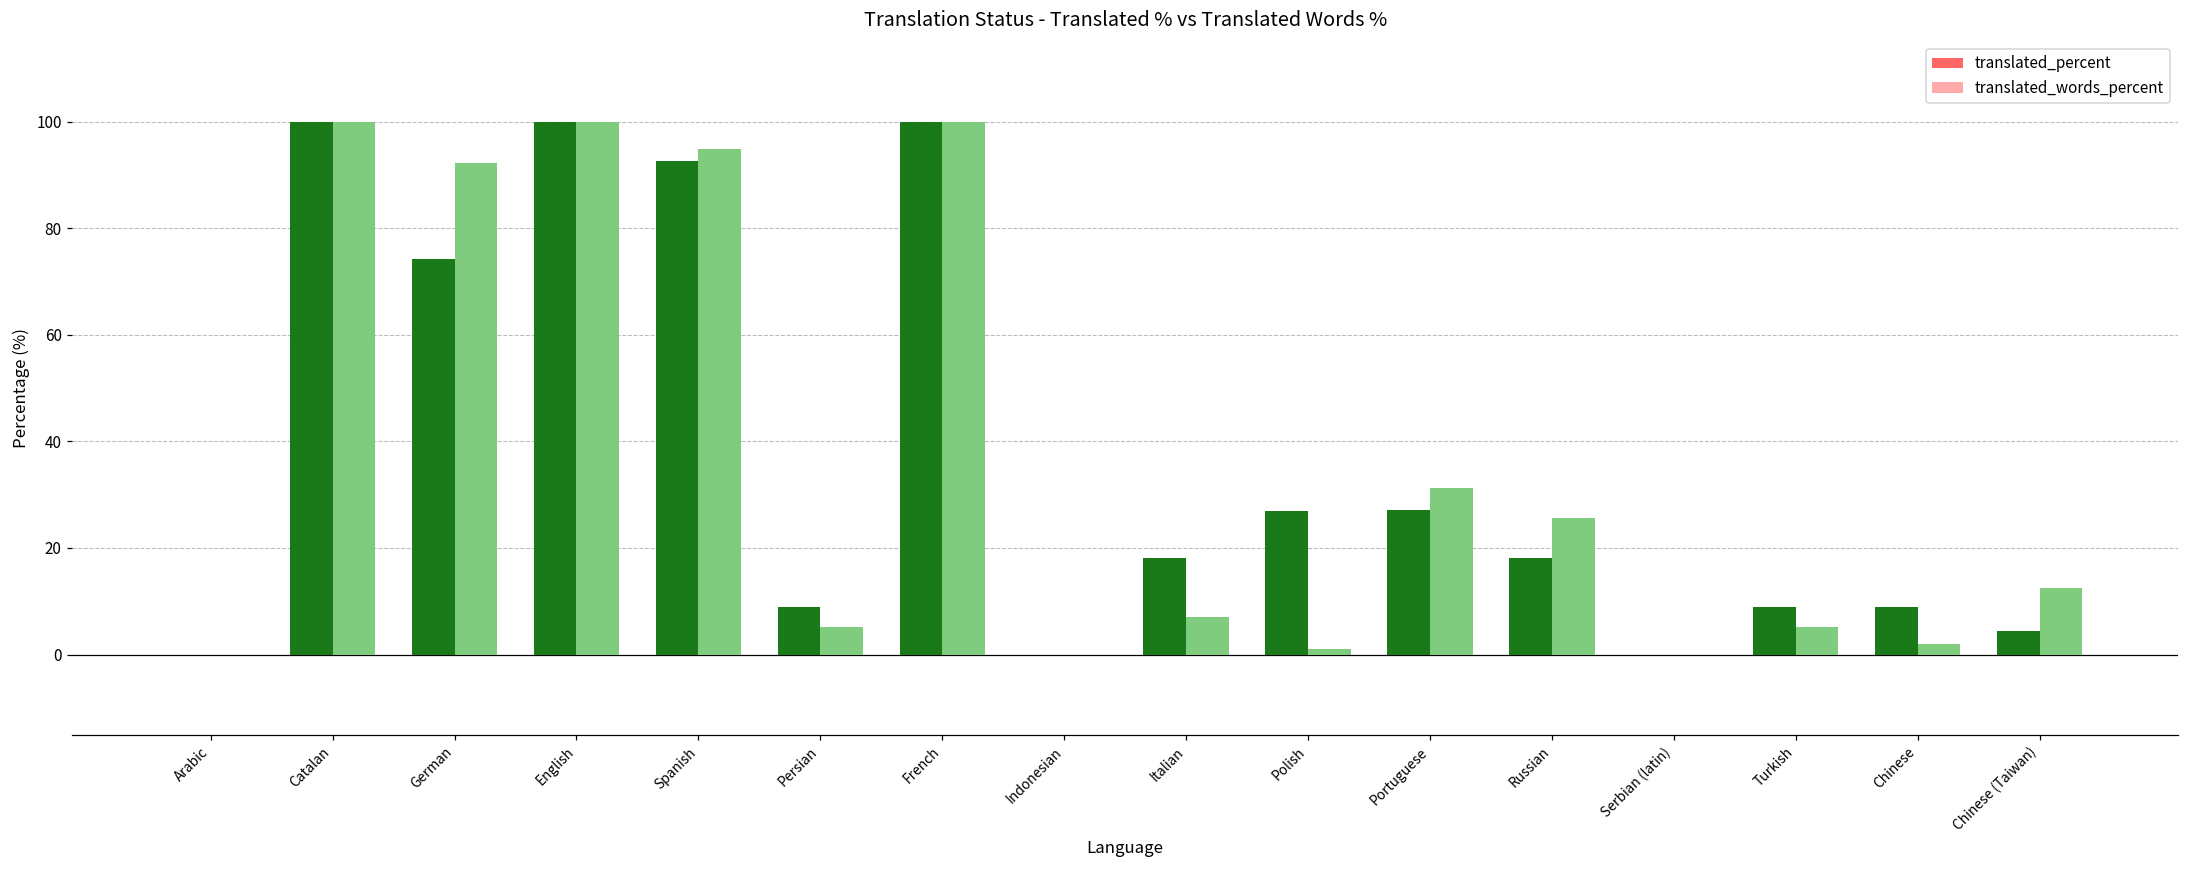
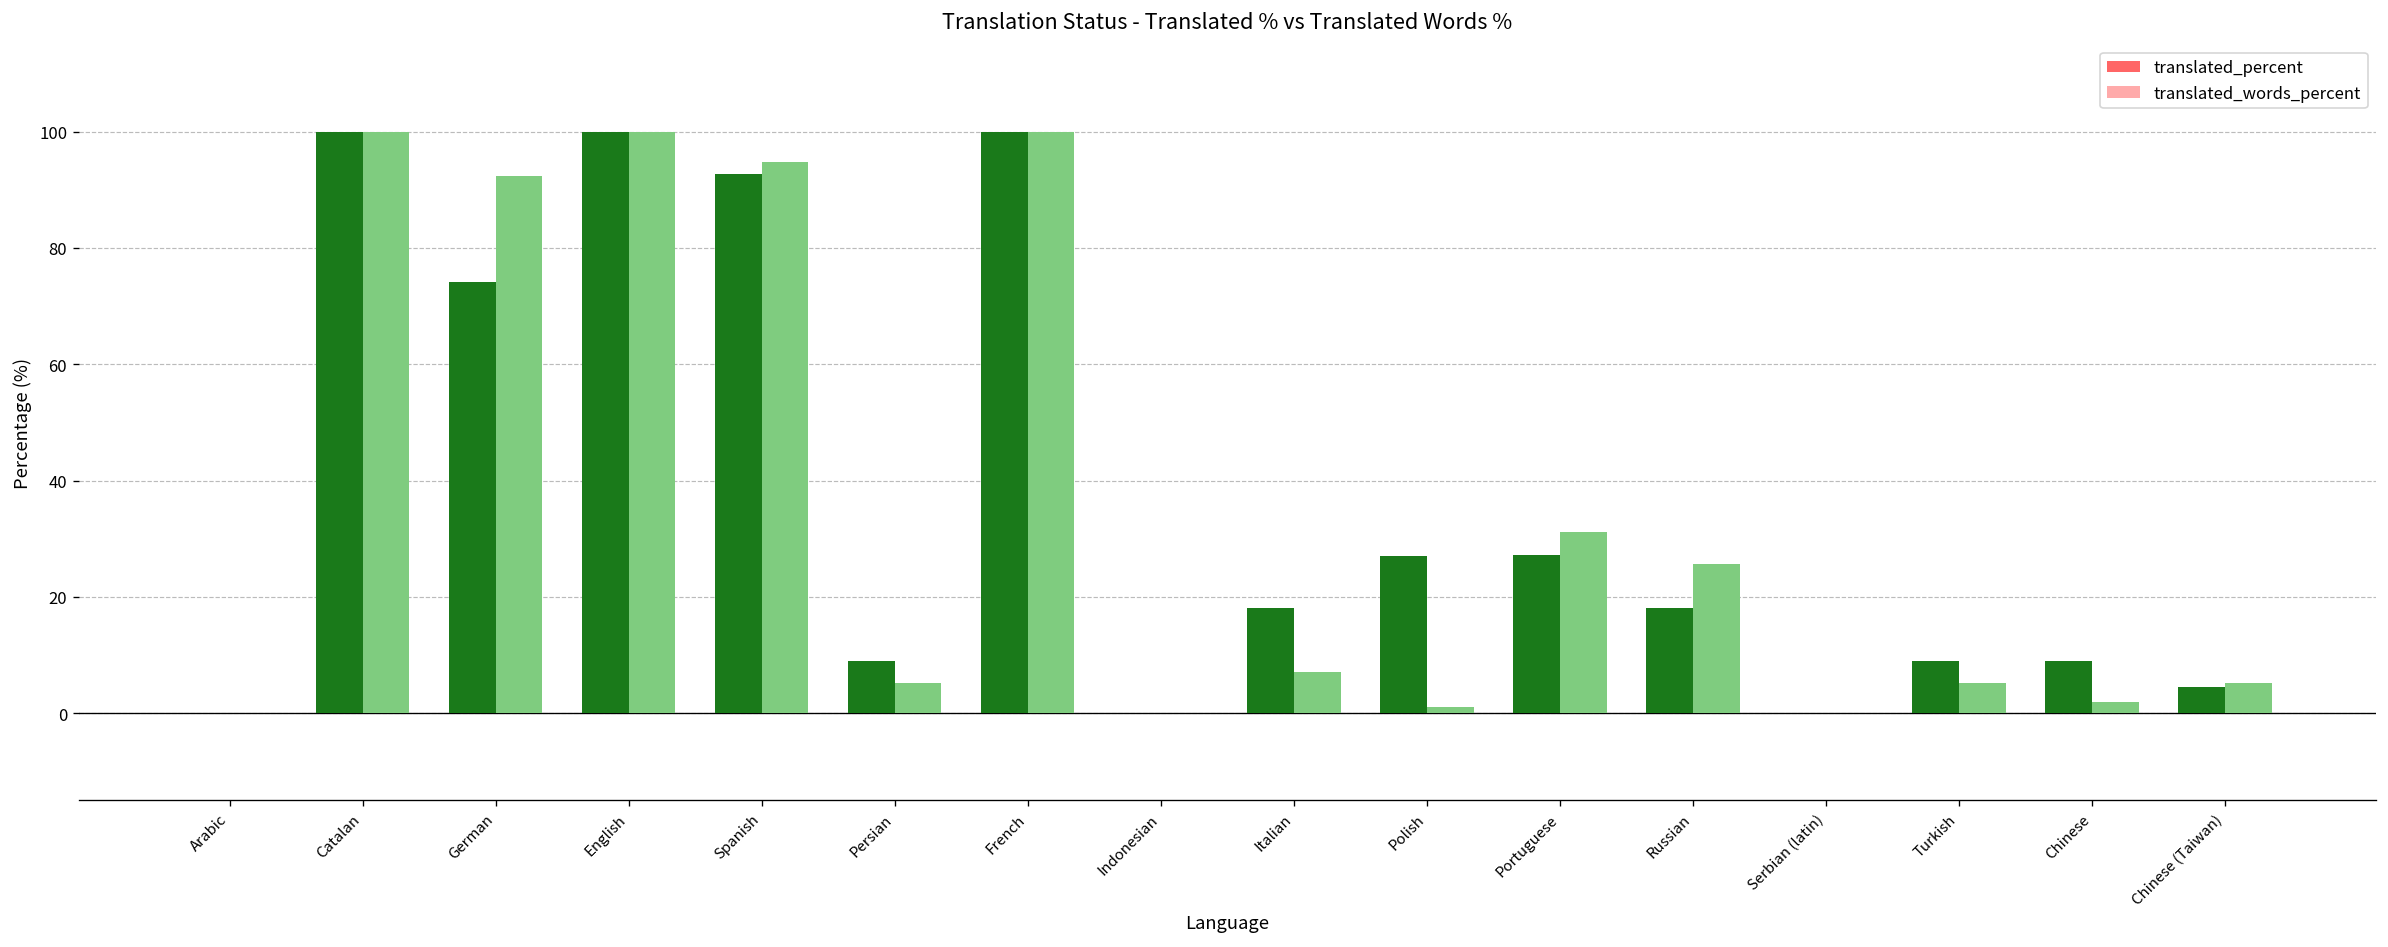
translated_words_percent, Chinese (Taiwan): 13 -> 5
